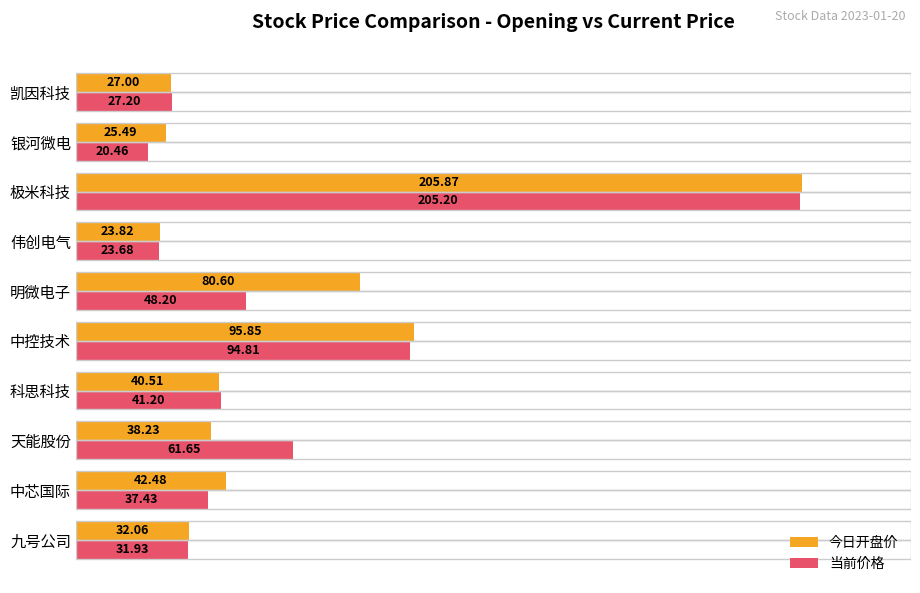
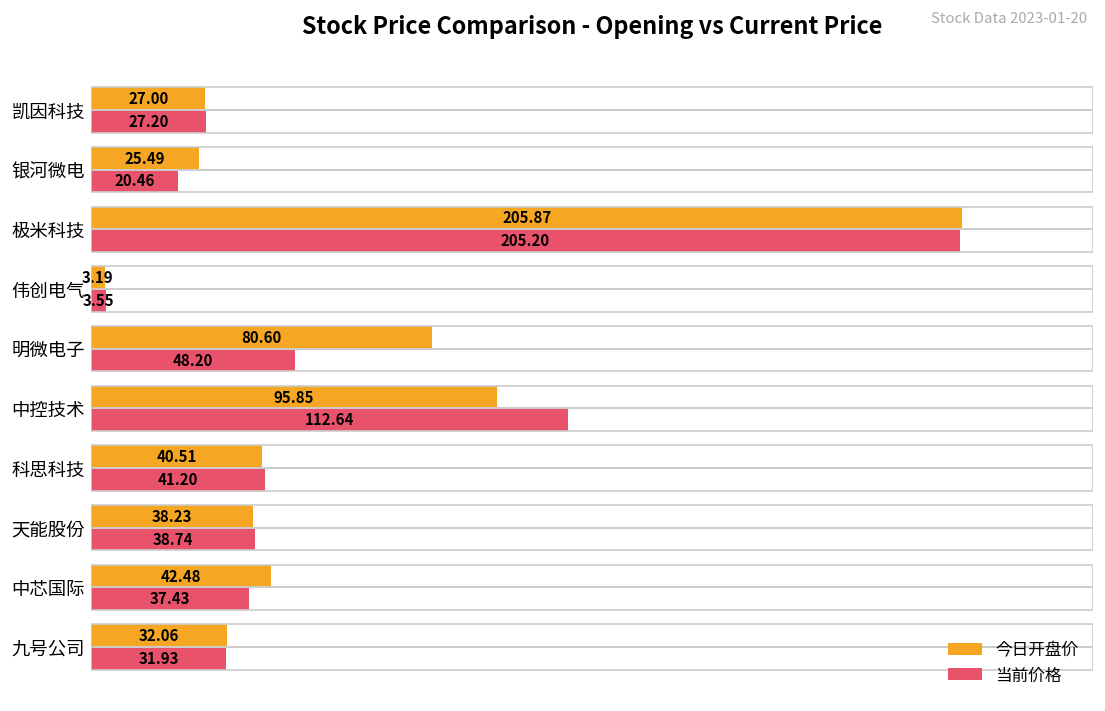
今日开盘价, 伟创电气: 23.82 -> 3.19
当前价格, 伟创电气: 23.68 -> 3.55
当前价格, 中控技术: 94.81 -> 112.64
当前价格, 天能股份: 61.65 -> 38.74
